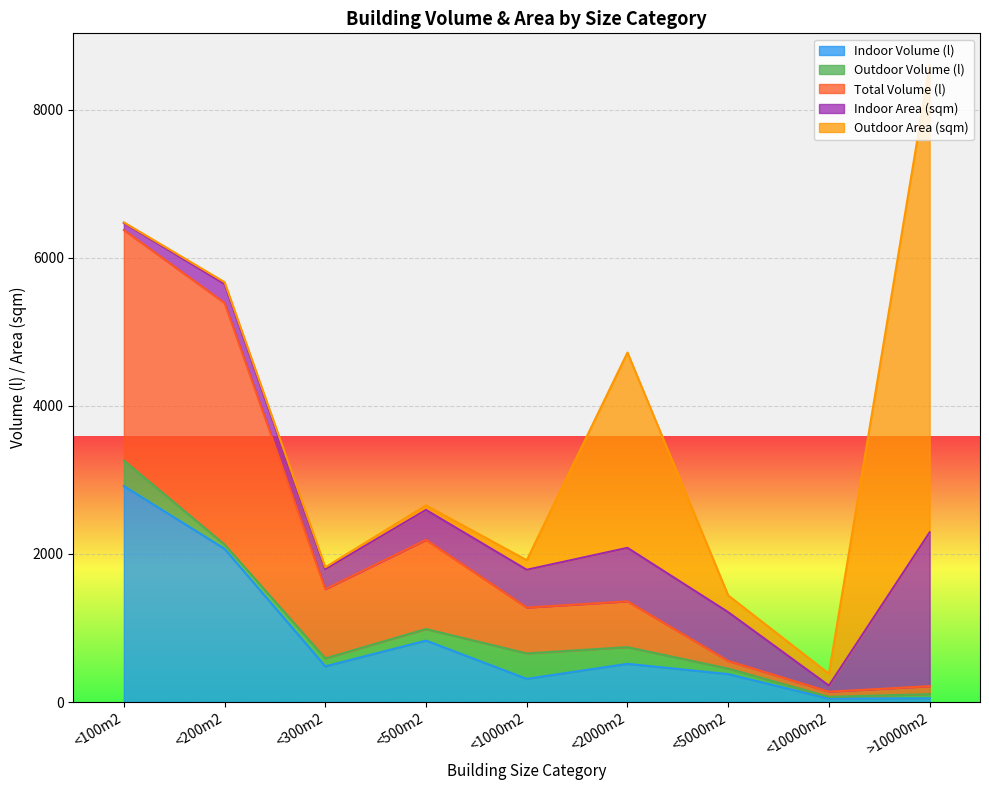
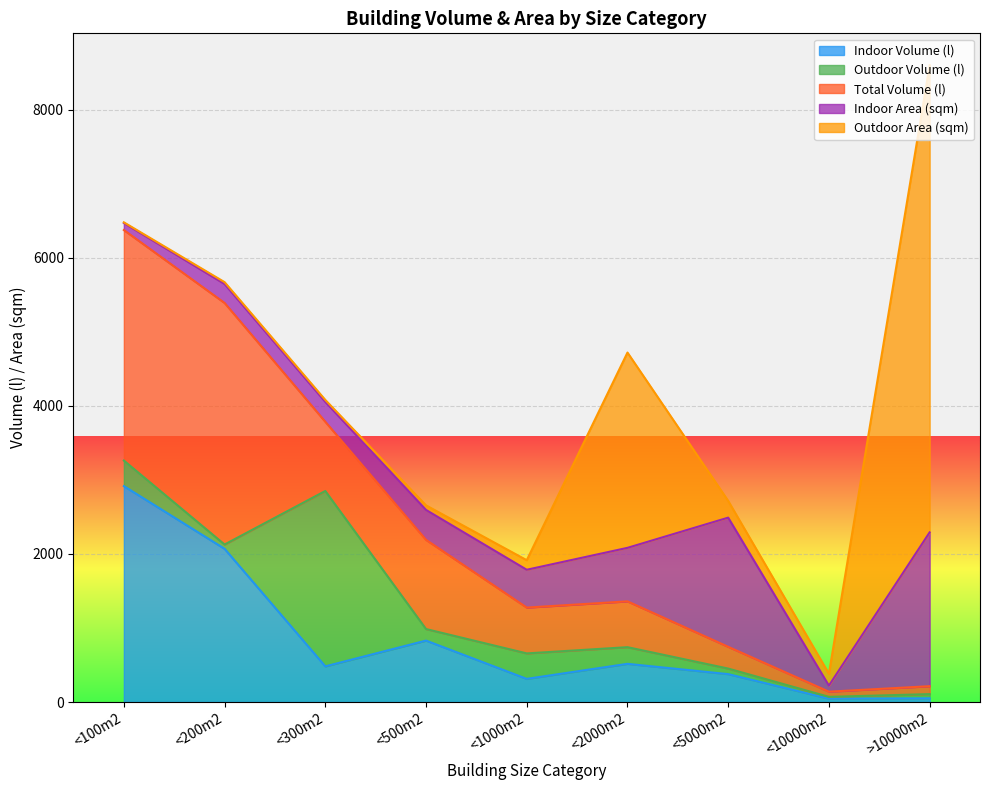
Outdoor Volume (l), <300m2: 100 -> 2400
Total Volume (l), <5000m2: 100 -> 300
Indoor Area (sqm), <5000m2: 700 -> 1700
